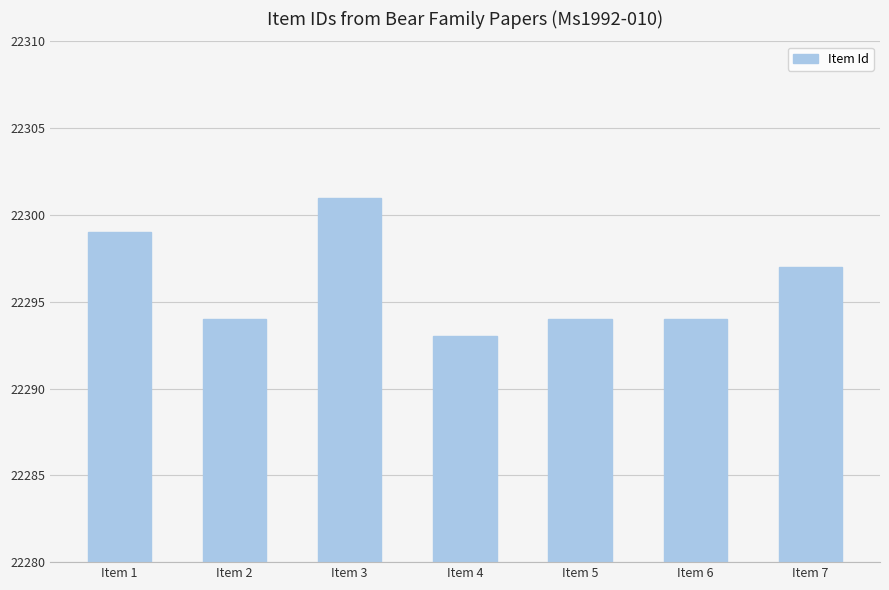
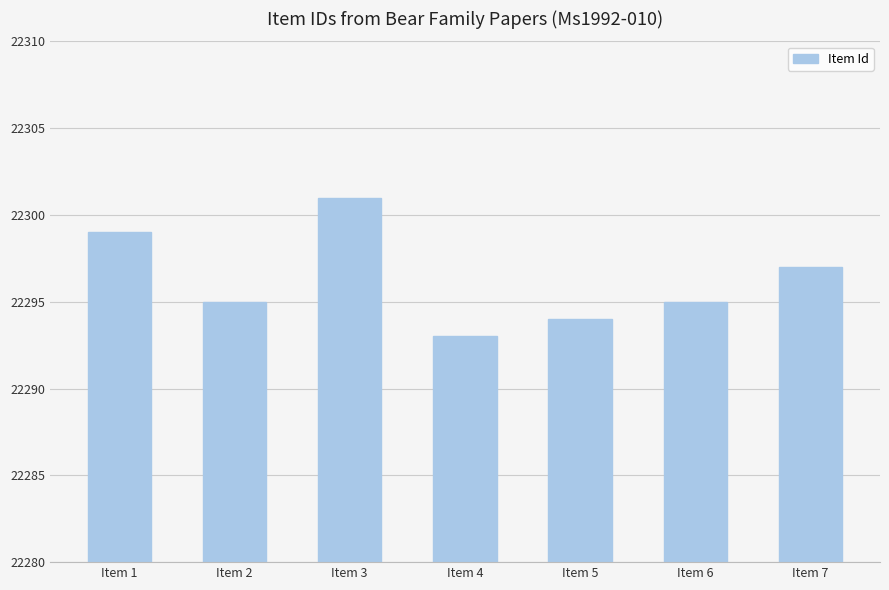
Item 2: 22294 -> 22295
Item 6: 22294 -> 22295
